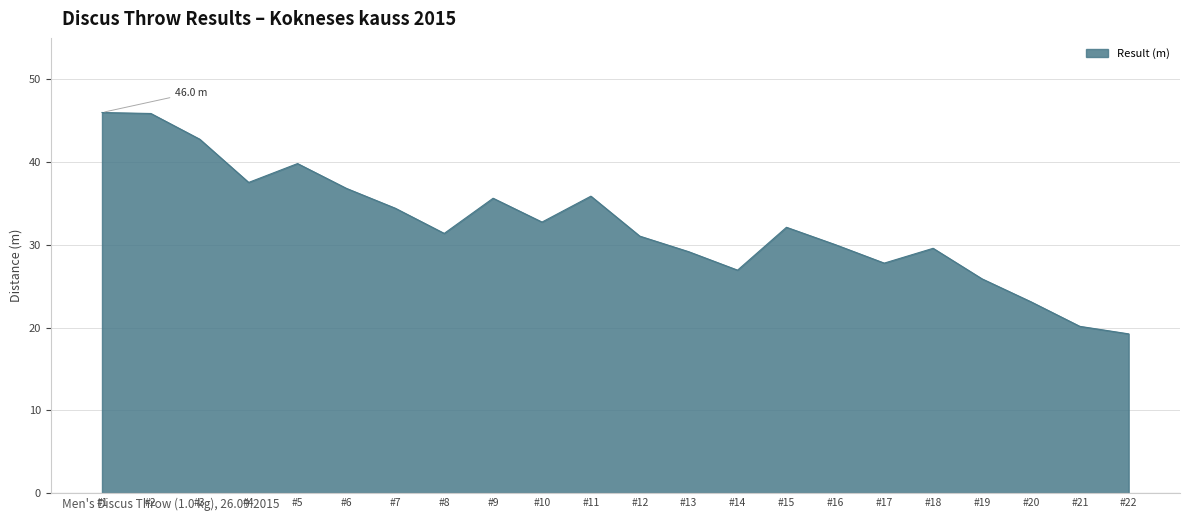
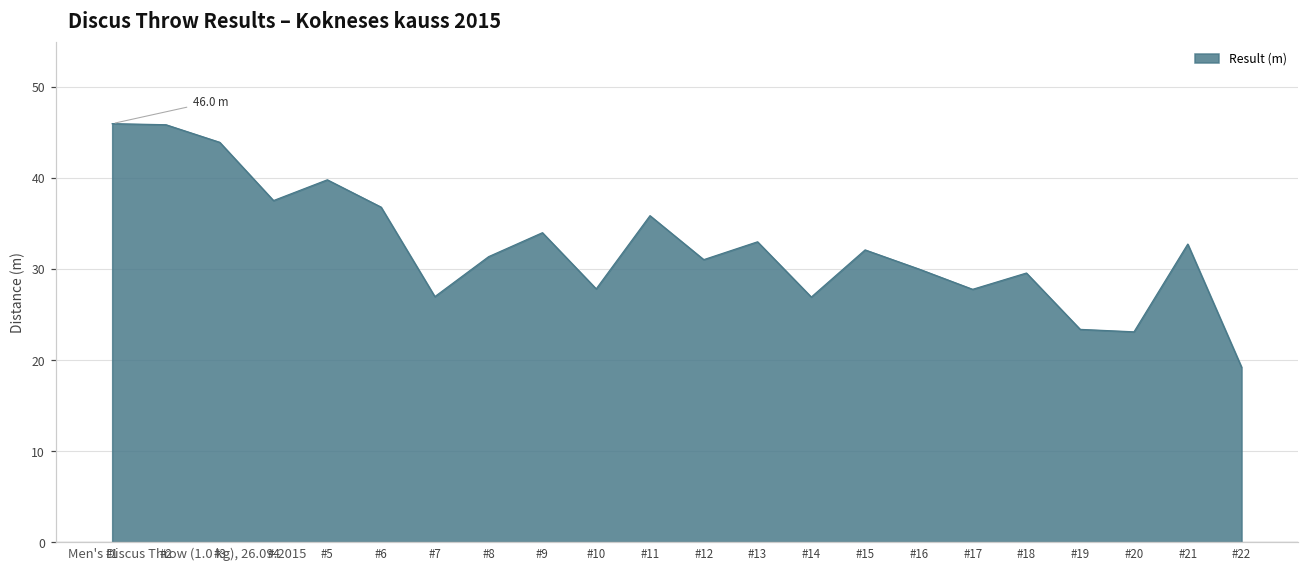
#3: 43 -> 44
#7: 34 -> 27
#9: 36 -> 34
#10: 33 -> 28
#13: 29 -> 33
#19: 26 -> 23
#21: 20 -> 33
